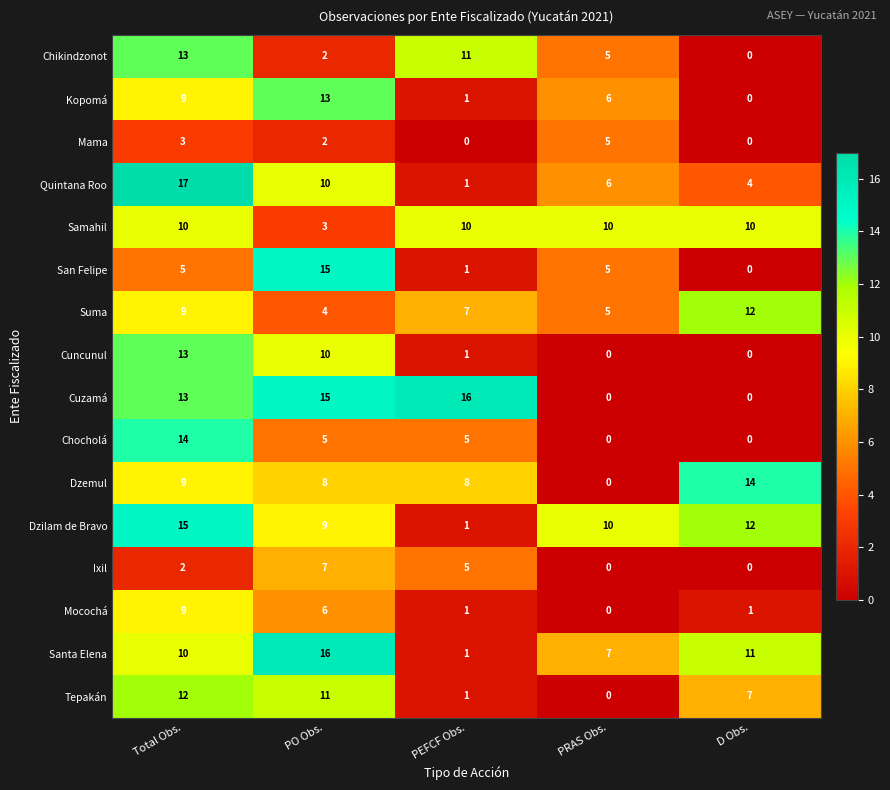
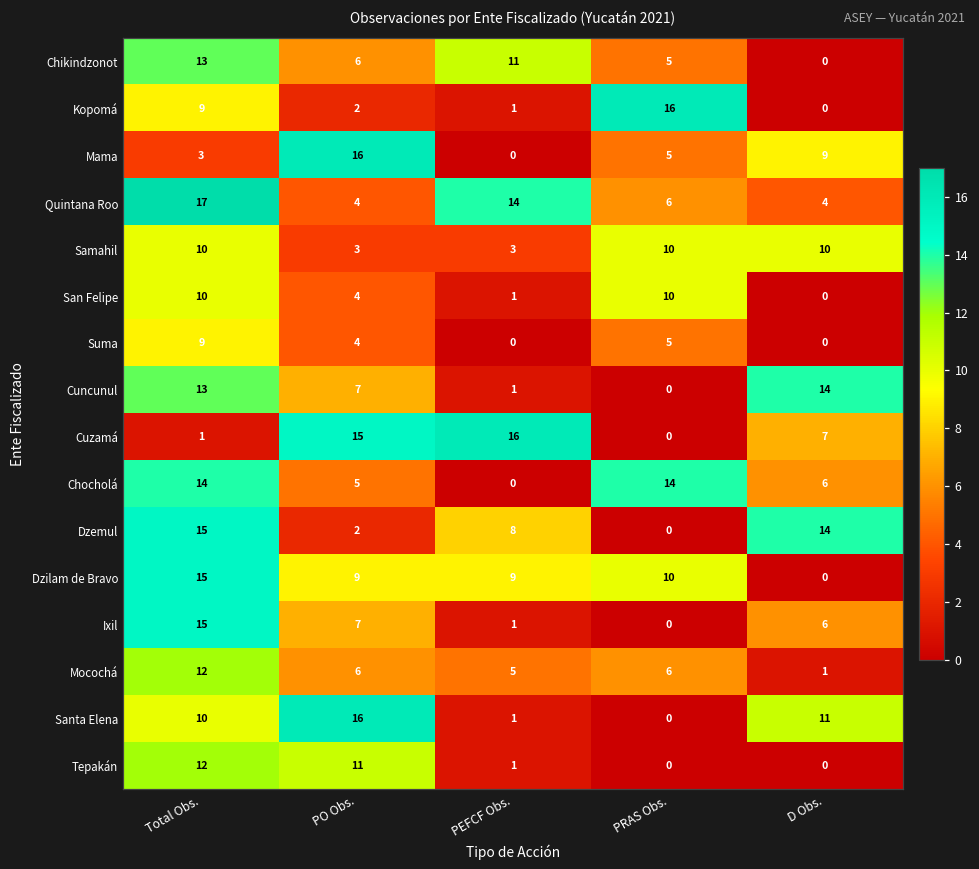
Chikindzonot, PO Obs.: 2 -> 6
Kopomá, PO Obs.: 13 -> 2
Kopomá, PRAS Obs.: 6 -> 16
Mama, PO Obs.: 2 -> 16
Mama, D Obs.: 0 -> 9
Quintana Roo, PO Obs.: 10 -> 4
Quintana Roo, PEFCF Obs.: 1 -> 14
Samahil, PEFCF Obs.: 10 -> 3
San Felipe, Total Obs.: 5 -> 10
San Felipe, PO Obs.: 15 -> 4
San Felipe, PRAS Obs.: 5 -> 10
Suma, PEFCF Obs.: 7 -> 0
Suma, D Obs.: 12 -> 0
Cuncunul, PO Obs.: 10 -> 7
Cuncunul, D Obs.: 0 -> 14
Cuzamá, Total Obs.: 13 -> 1
Cuzamá, D Obs.: 0 -> 7
Chocholá, PEFCF Obs.: 5 -> 0
Chocholá, PRAS Obs.: 0 -> 14
Chocholá, D Obs.: 0 -> 6
Dzemul, Total Obs.: 9 -> 15
Dzemul, PO Obs.: 8 -> 2
Dzilam de Bravo, PEFCF Obs.: 1 -> 9
Dzilam de Bravo, D Obs.: 12 -> 0
Ixil, Total Obs.: 2 -> 15
Ixil, PEFCF Obs.: 5 -> 1
Ixil, D Obs.: 0 -> 6
Mocochá, Total Obs.: 9 -> 12
Mocochá, PEFCF Obs.: 1 -> 5
Mocochá, PRAS Obs.: 0 -> 6
Santa Elena, PRAS Obs.: 7 -> 0
Tepakán, D Obs.: 7 -> 0
